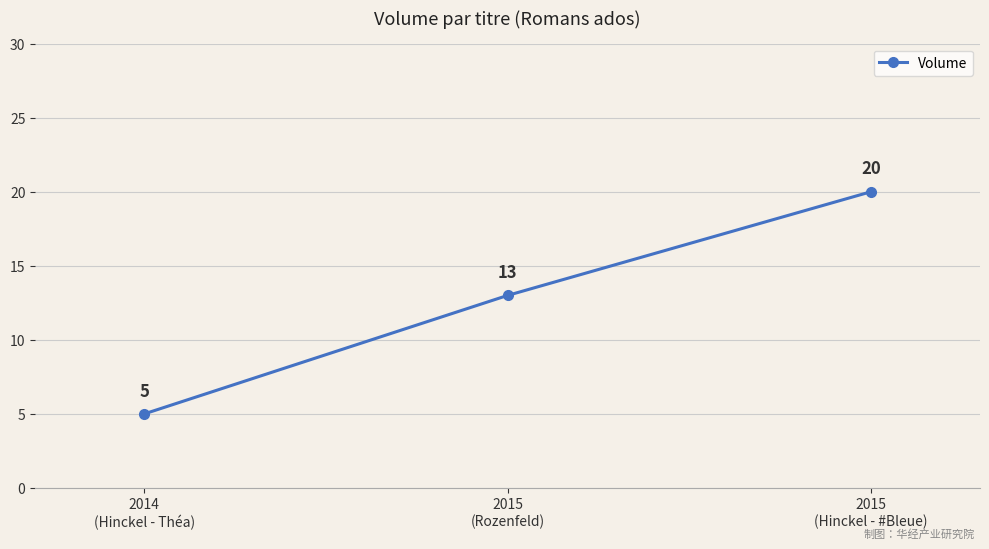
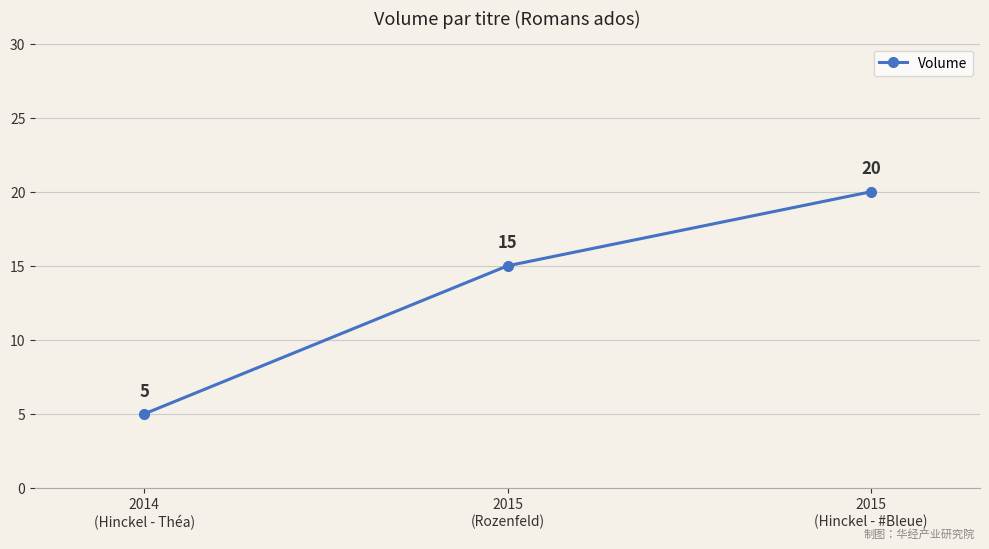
2015 (Rozenfeld): 13 -> 15
